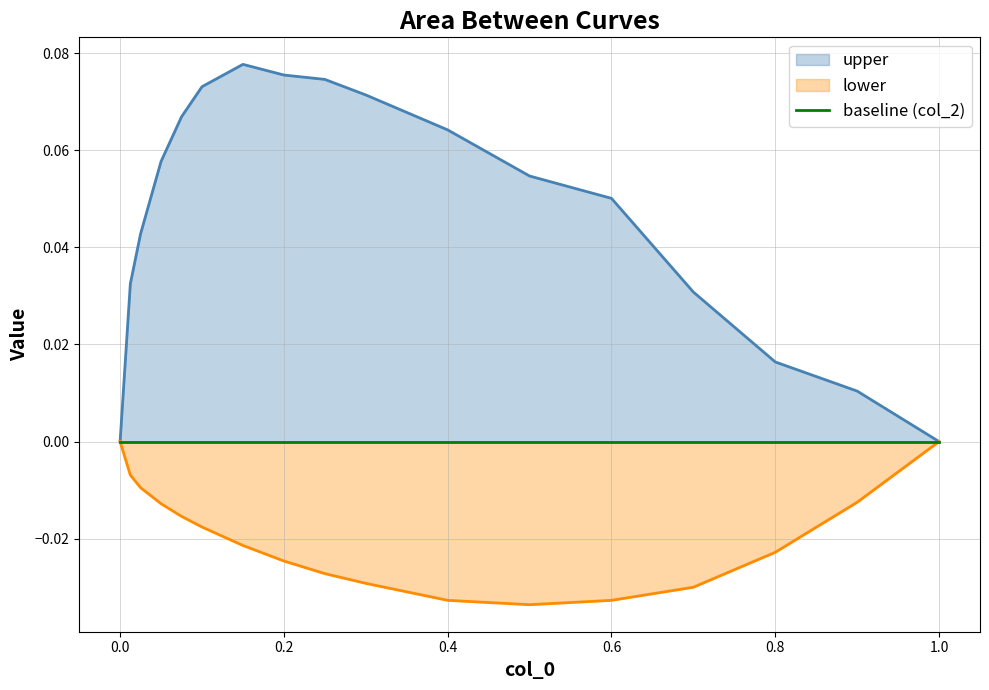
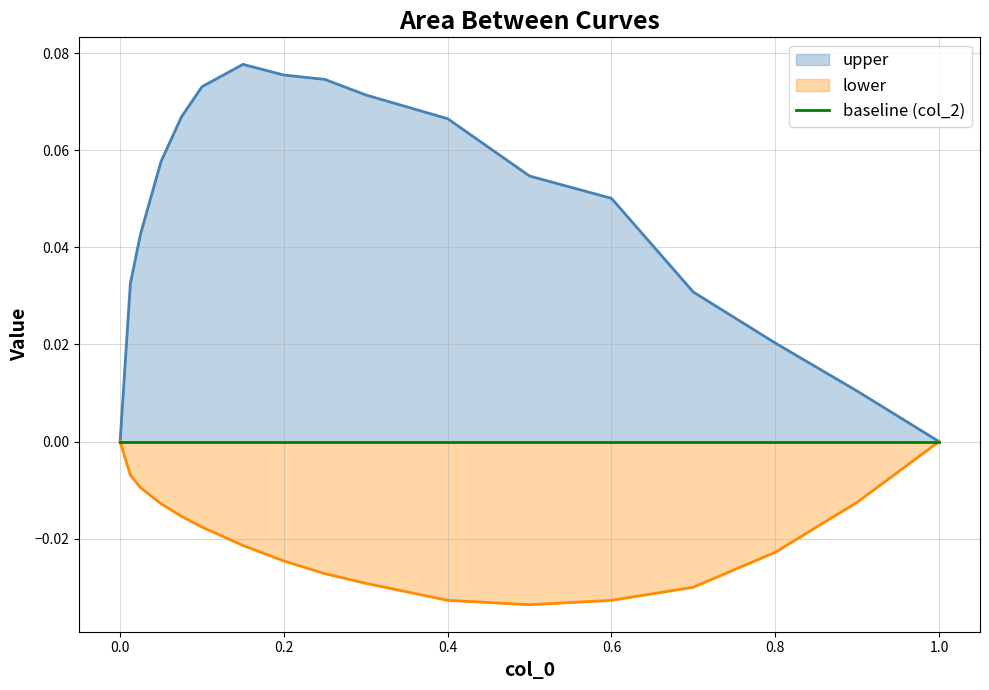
upper, 0.4: 0.064 -> 0.067
upper, 0.8: 0.016 -> 0.020
